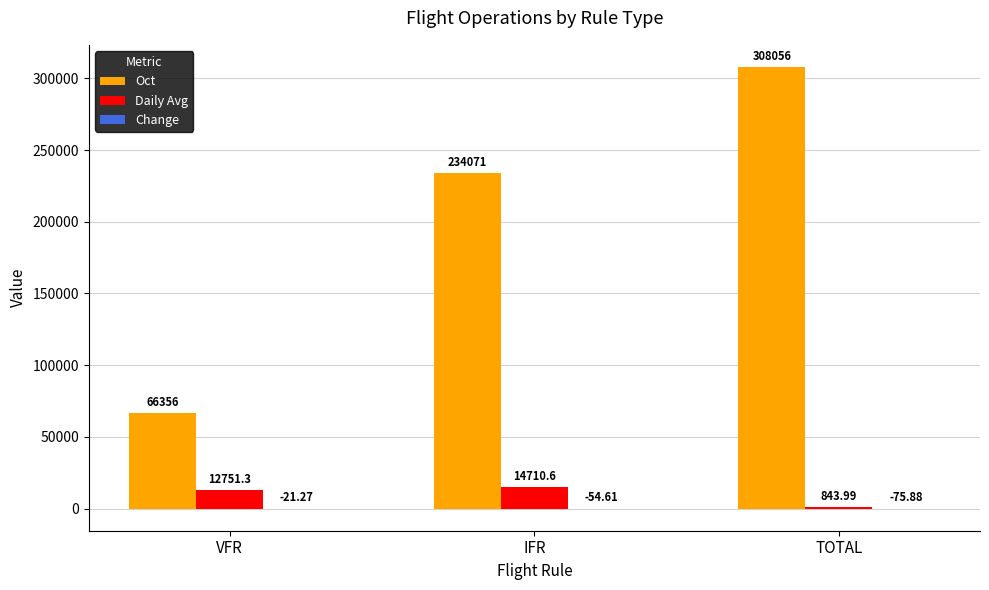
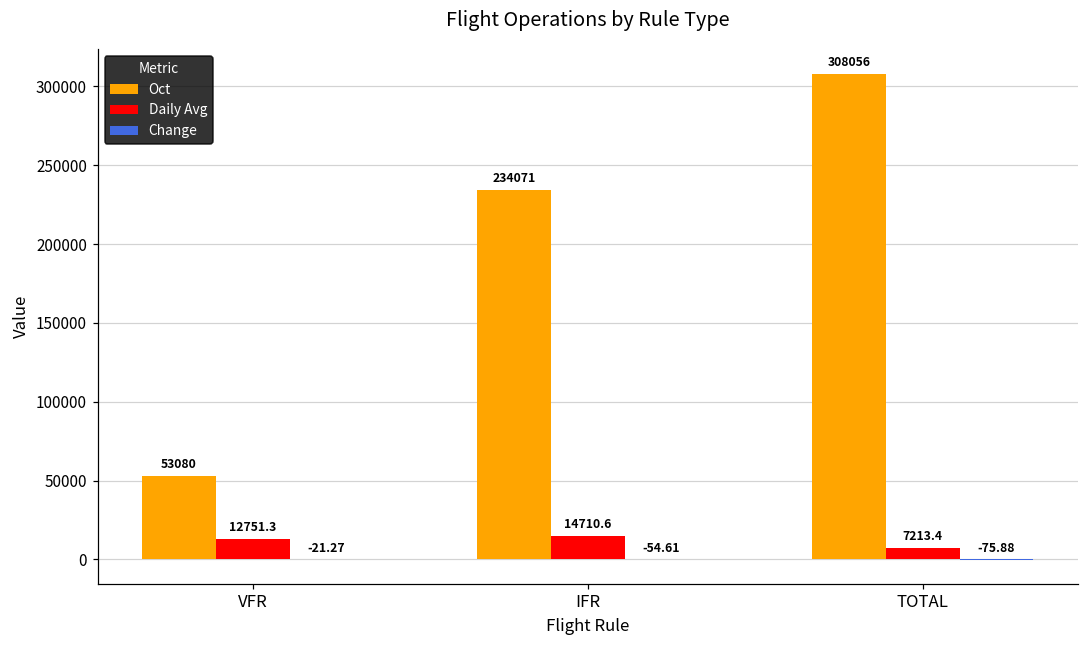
Oct, VFR: 66356 -> 53080
Daily Avg, TOTAL: 843.99 -> 7213.4
